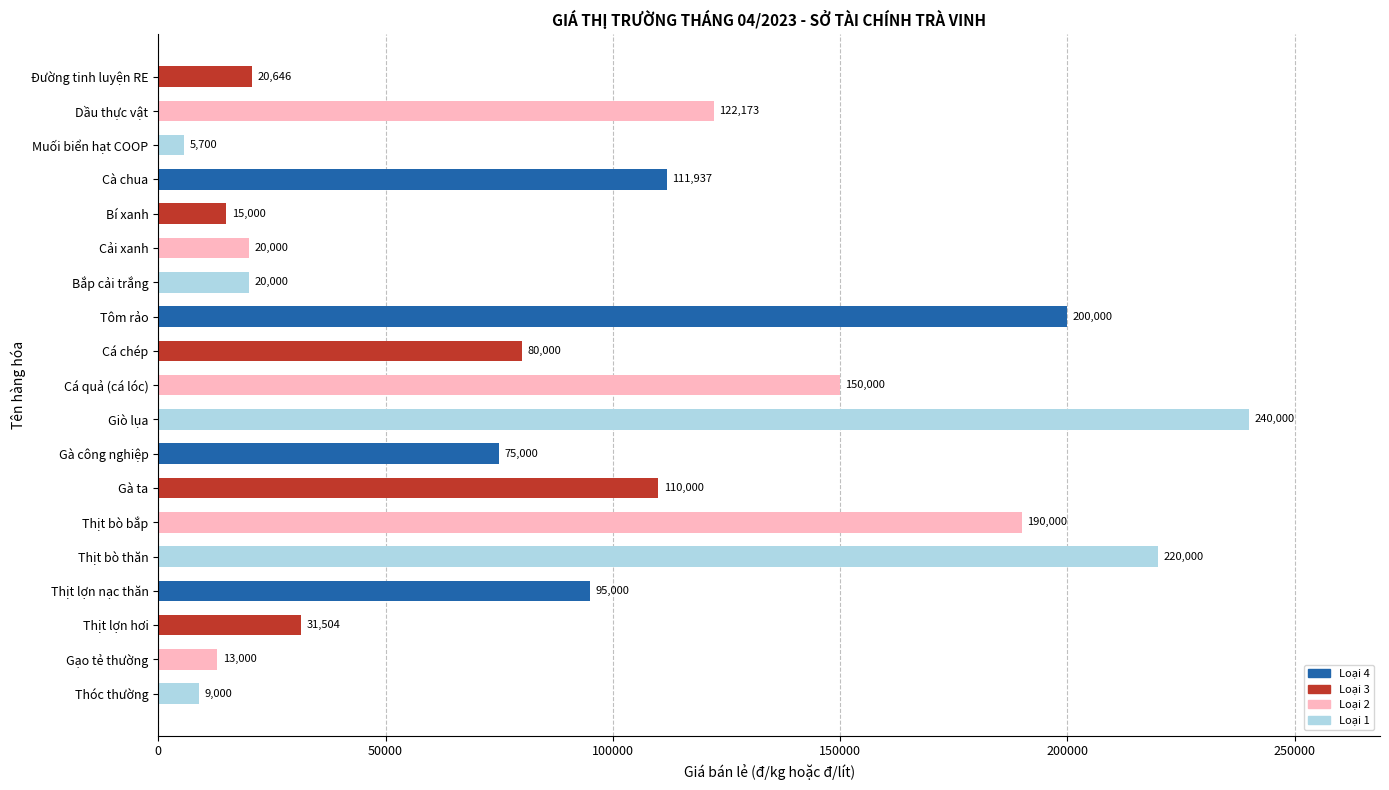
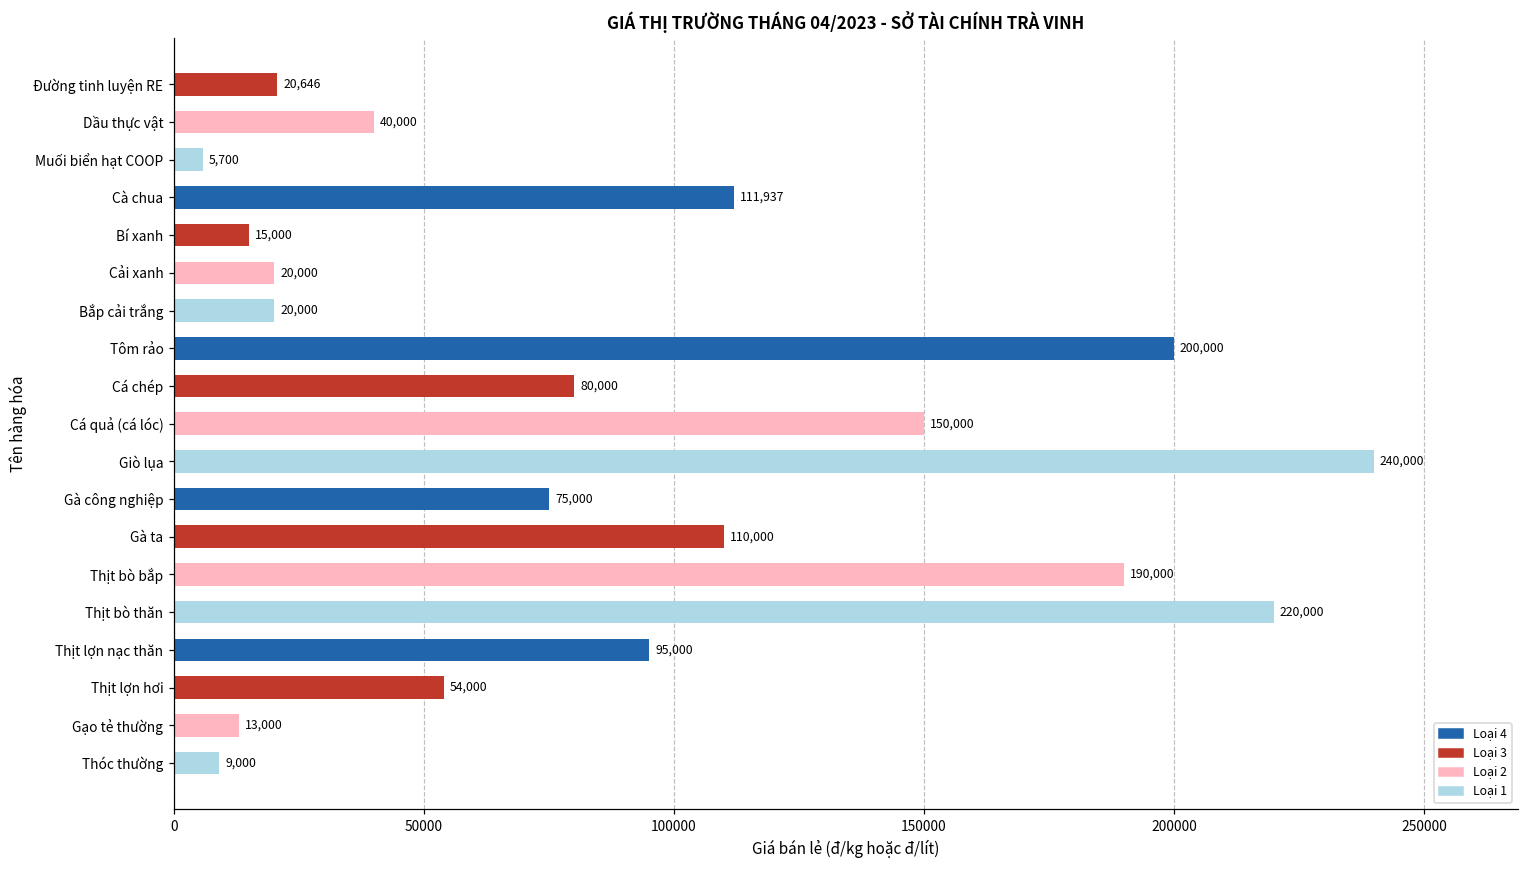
Dầu thực vật: 122,173 -> 40,000
Thịt lợn hơi: 31,504 -> 54,000
